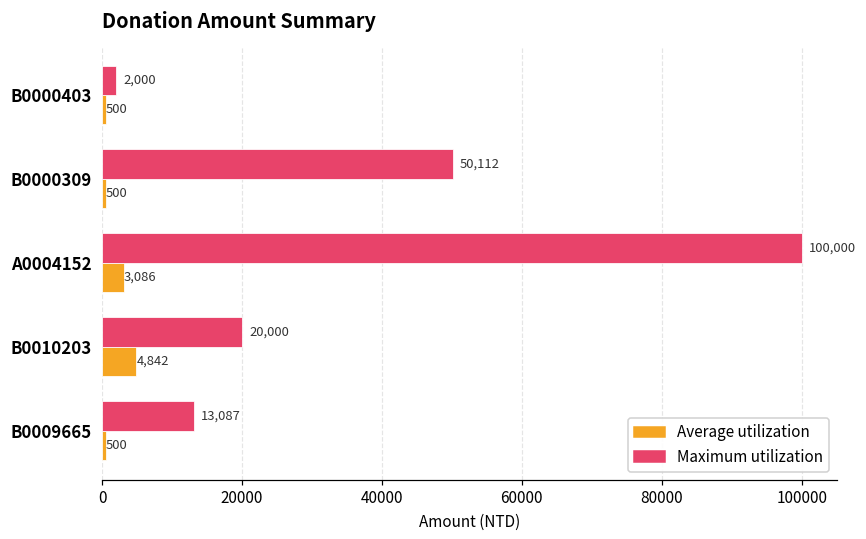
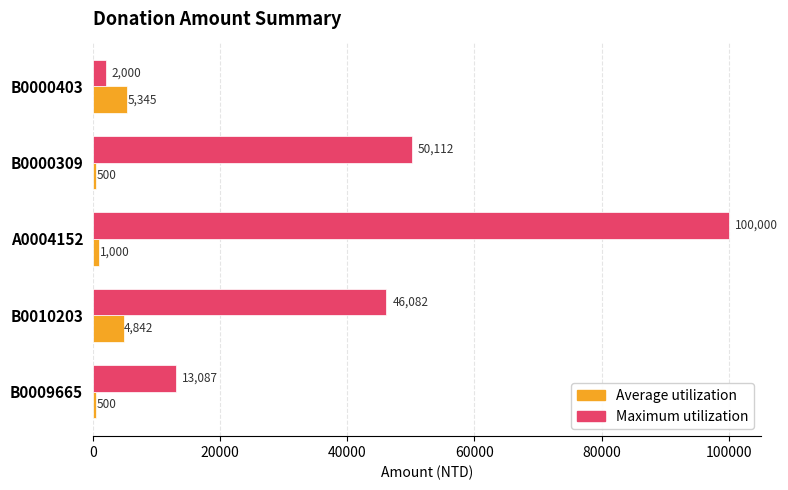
Average utilization, B0000403: 500 -> 5,345
Average utilization, A0004152: 3,086 -> 1,000
Maximum utilization, B0010203: 20,000 -> 46,082
